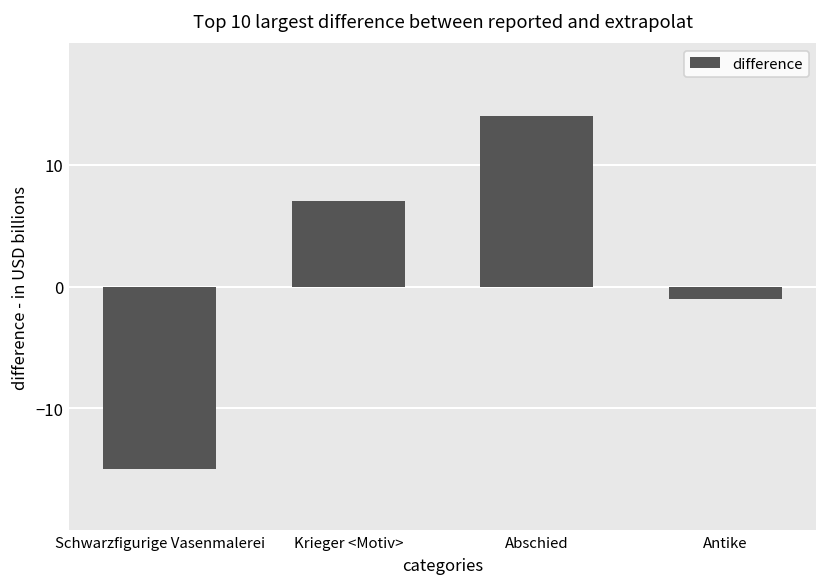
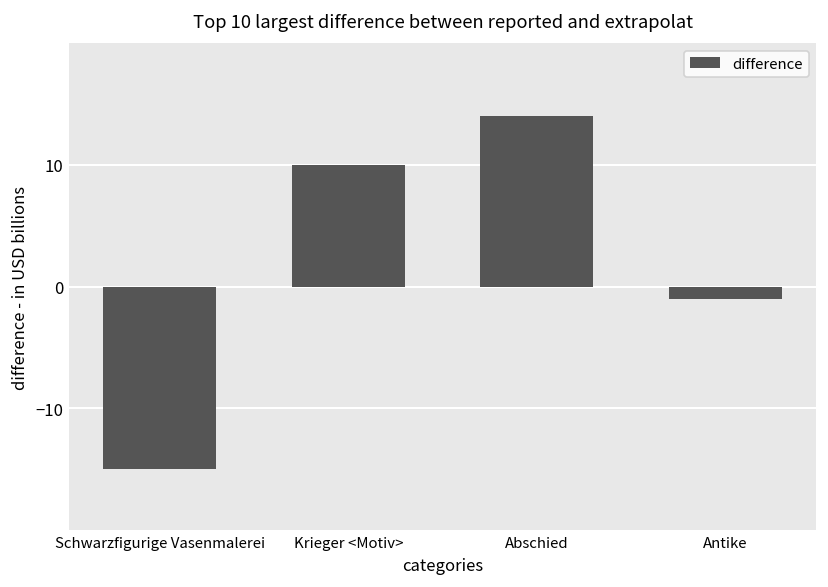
Krieger <Motiv>: 7 -> 10
